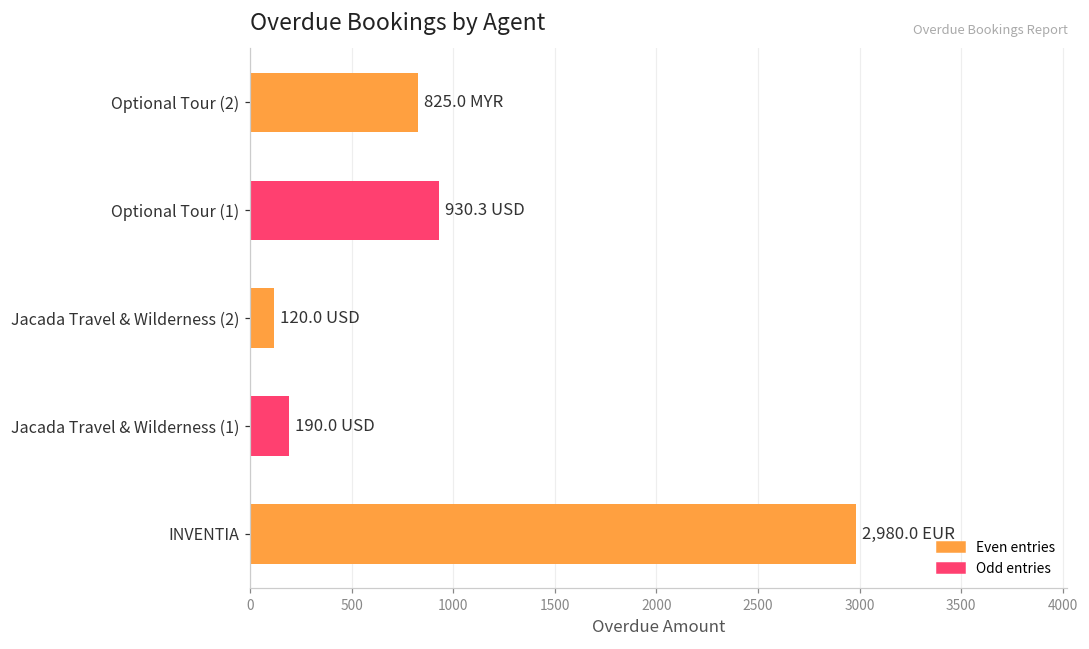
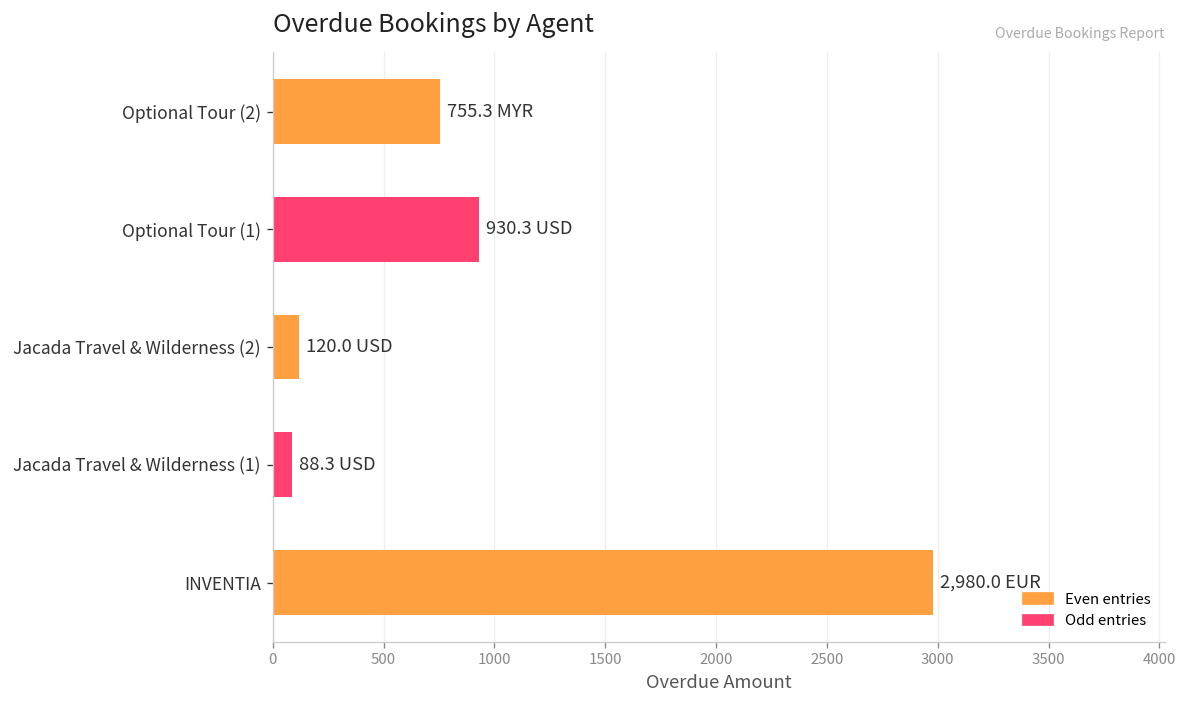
Optional Tour (2): 825.0 -> 755.3
Jacada Travel & Wilderness (1): 190.0 -> 88.3
